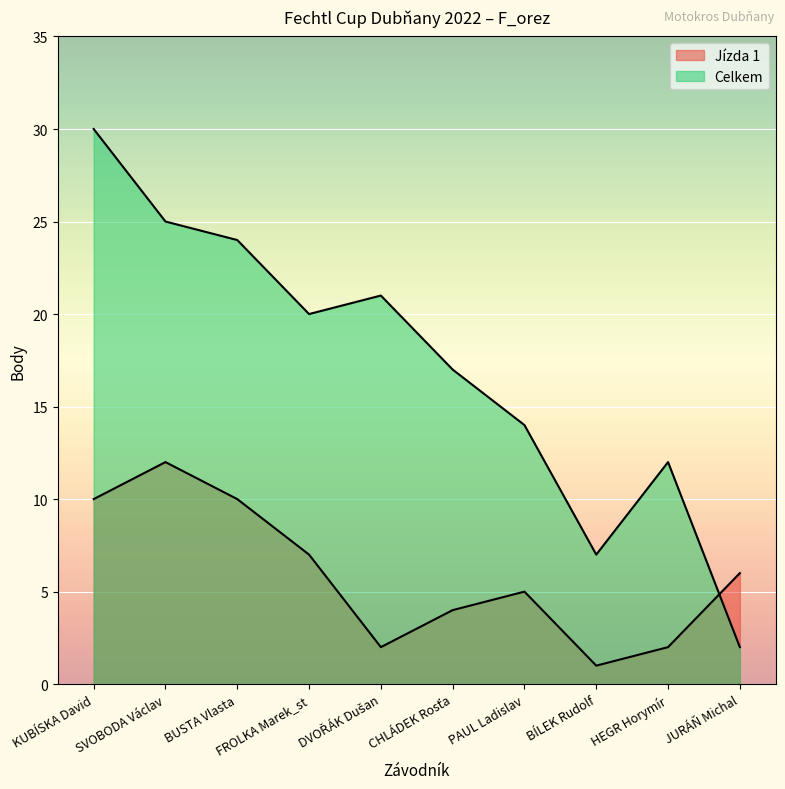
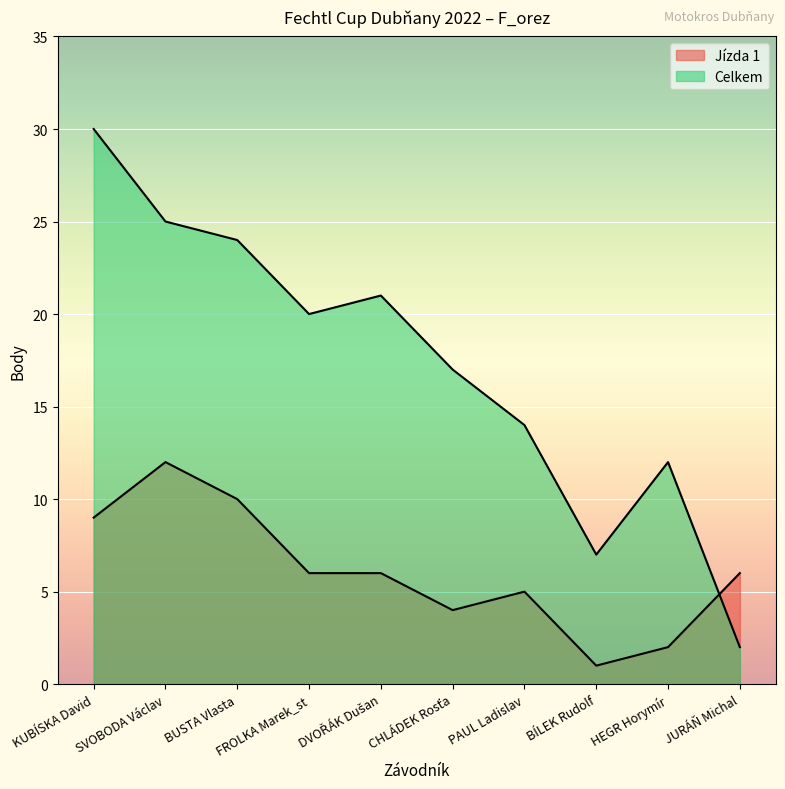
Jízda 1, KUBÍSKA David: 10 -> 9
Jízda 1, FROLKA Marek_st: 7 -> 6
Jízda 1, DVOŘÁK Dušan: 2 -> 6
